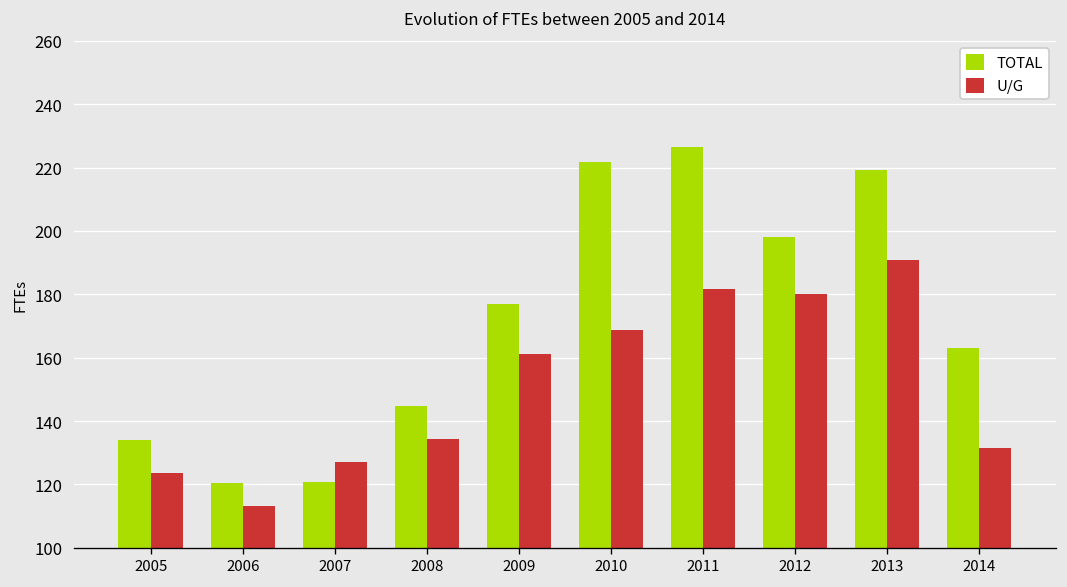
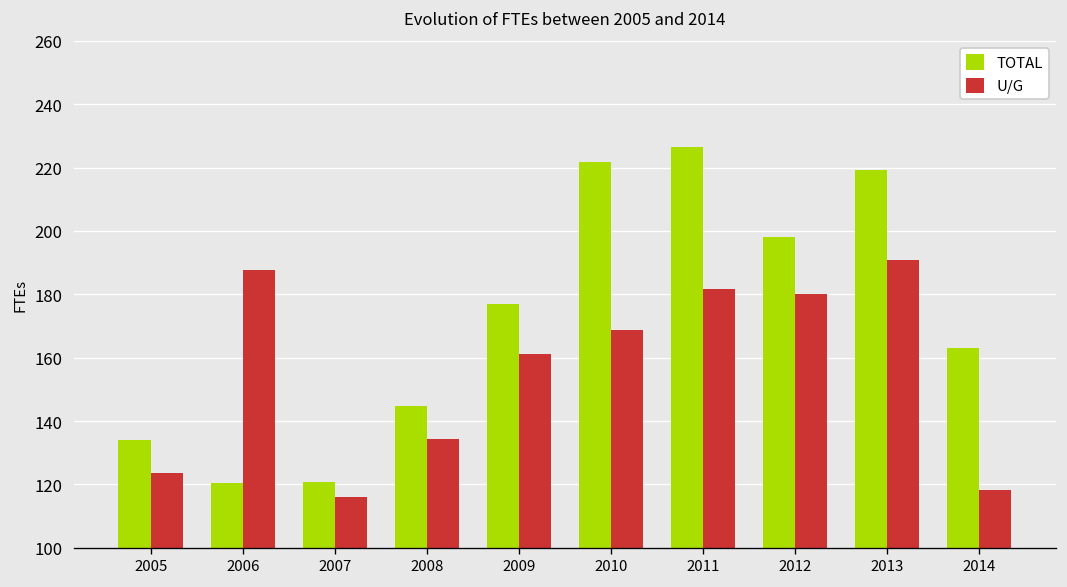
U/G, 2006: 113 -> 188
U/G, 2007: 127 -> 116
U/G, 2014: 131 -> 118
